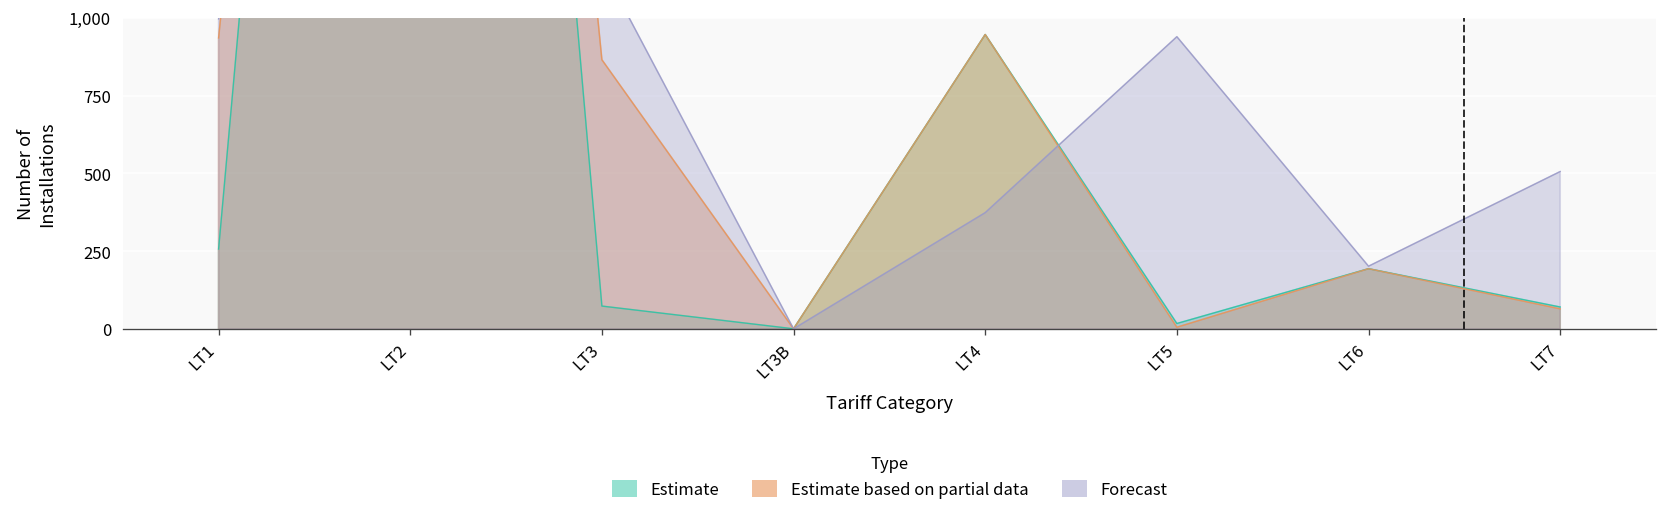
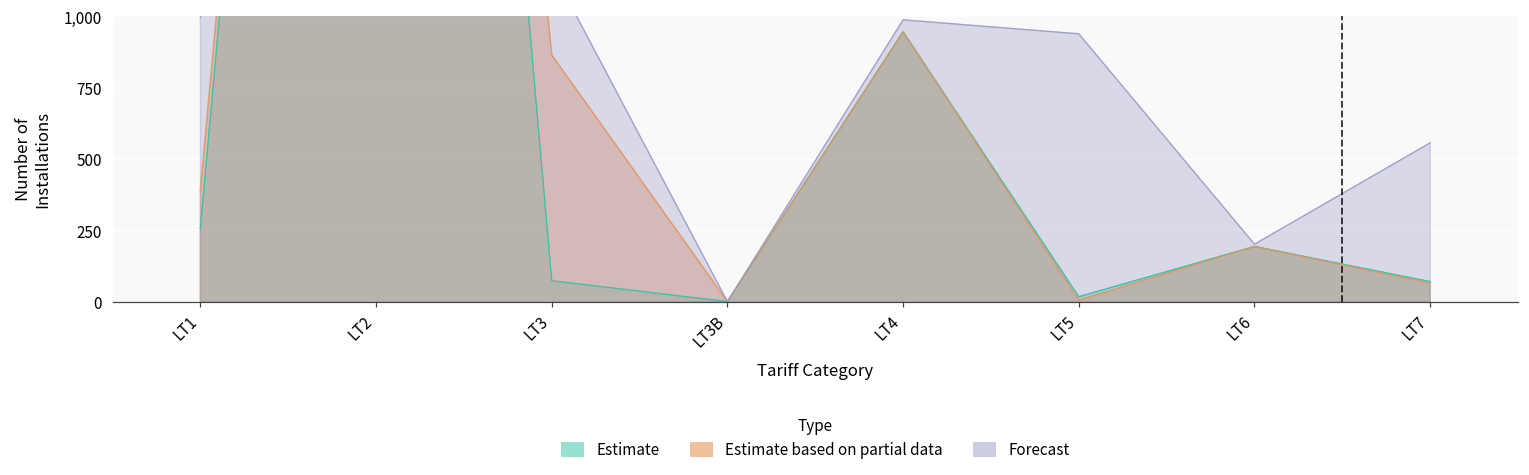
Estimate based on partial data, LT1: 940 -> 390
Forecast, LT4: 370 -> 990
Forecast, LT7: 510 -> 560
